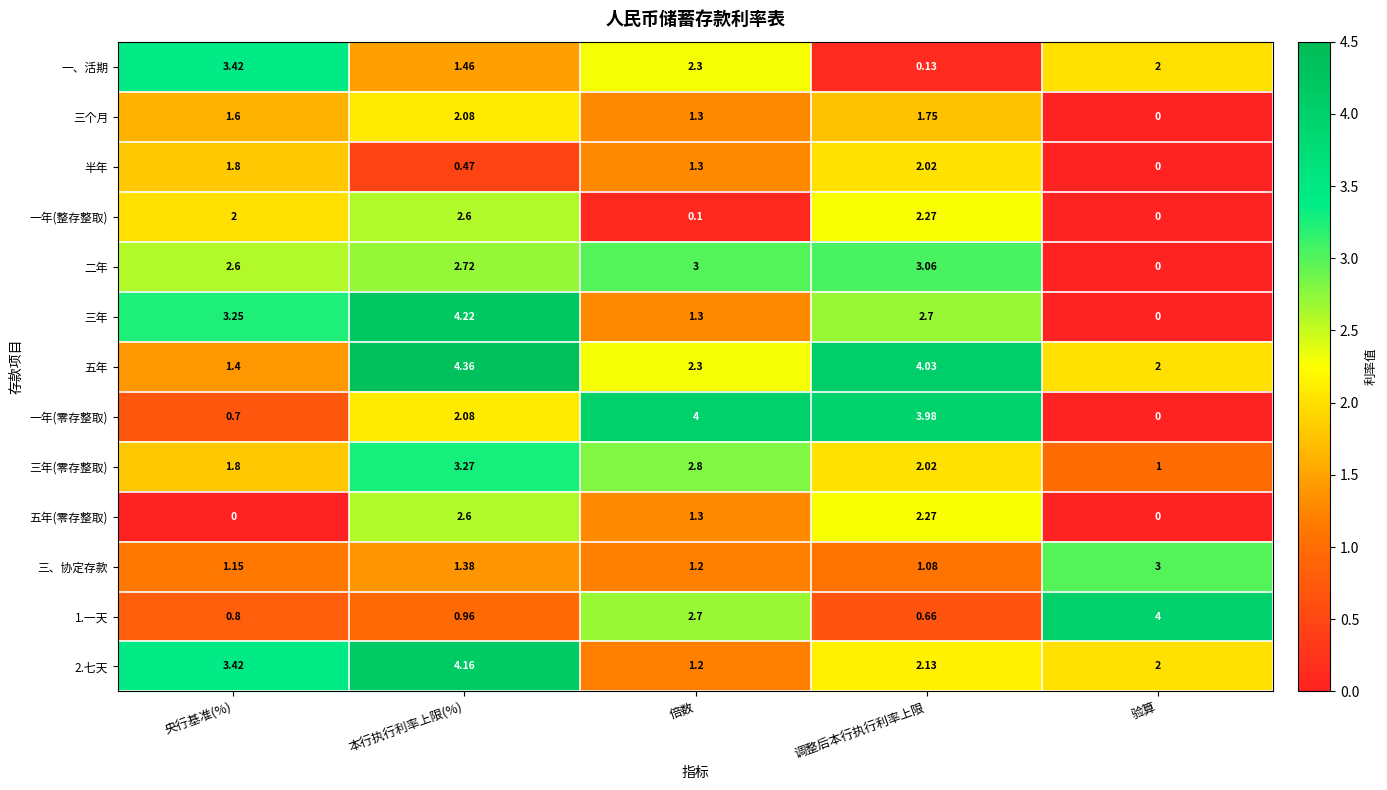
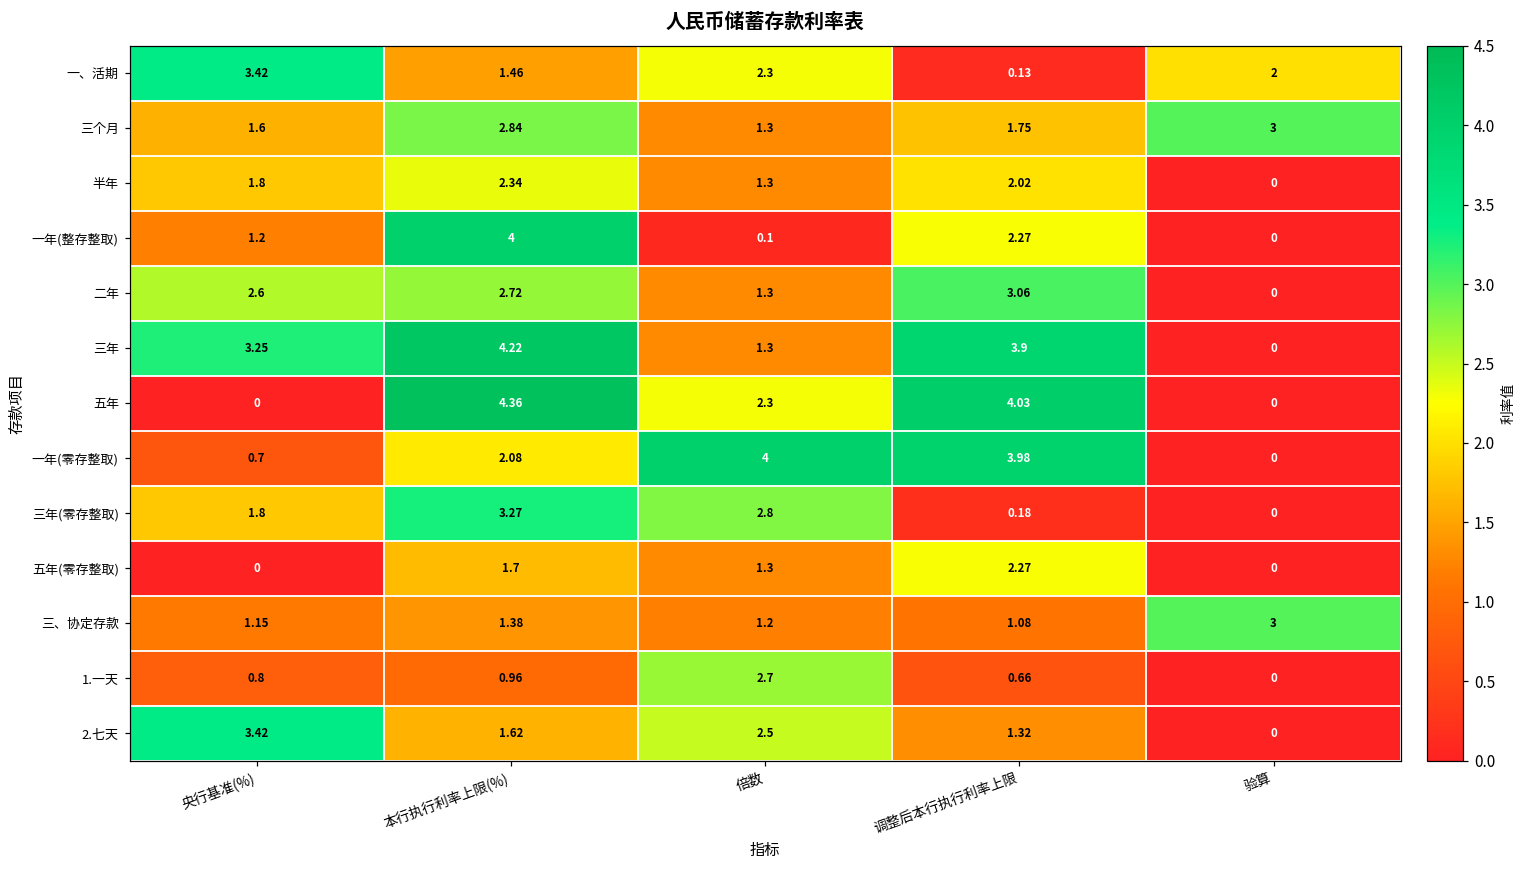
三个月, 本行执行利率上限(%): 2.08 -> 2.84
三个月, 验算: 0 -> 3
半年, 本行执行利率上限(%): 0.47 -> 2.34
一年(整存整取), 央行基准(%): 2 -> 1.2
一年(整存整取), 本行执行利率上限(%): 2.6 -> 4
二年, 倍数: 3 -> 1.3
三年, 调整后本行执行利率上限: 2.7 -> 3.9
五年, 央行基准(%): 1.4 -> 0
五年, 验算: 2 -> 0
三年(零存整取), 调整后本行执行利率上限: 2.02 -> 0.18
三年(零存整取), 验算: 1 -> 0
五年(零存整取), 本行执行利率上限(%): 2.6 -> 1.7
1.一天, 验算: 4 -> 0
2.七天, 本行执行利率上限(%): 4.16 -> 1.62
2.七天, 倍数: 1.2 -> 2.5
2.七天, 调整后本行执行利率上限: 2.13 -> 1.32
2.七天, 验算: 2 -> 0
